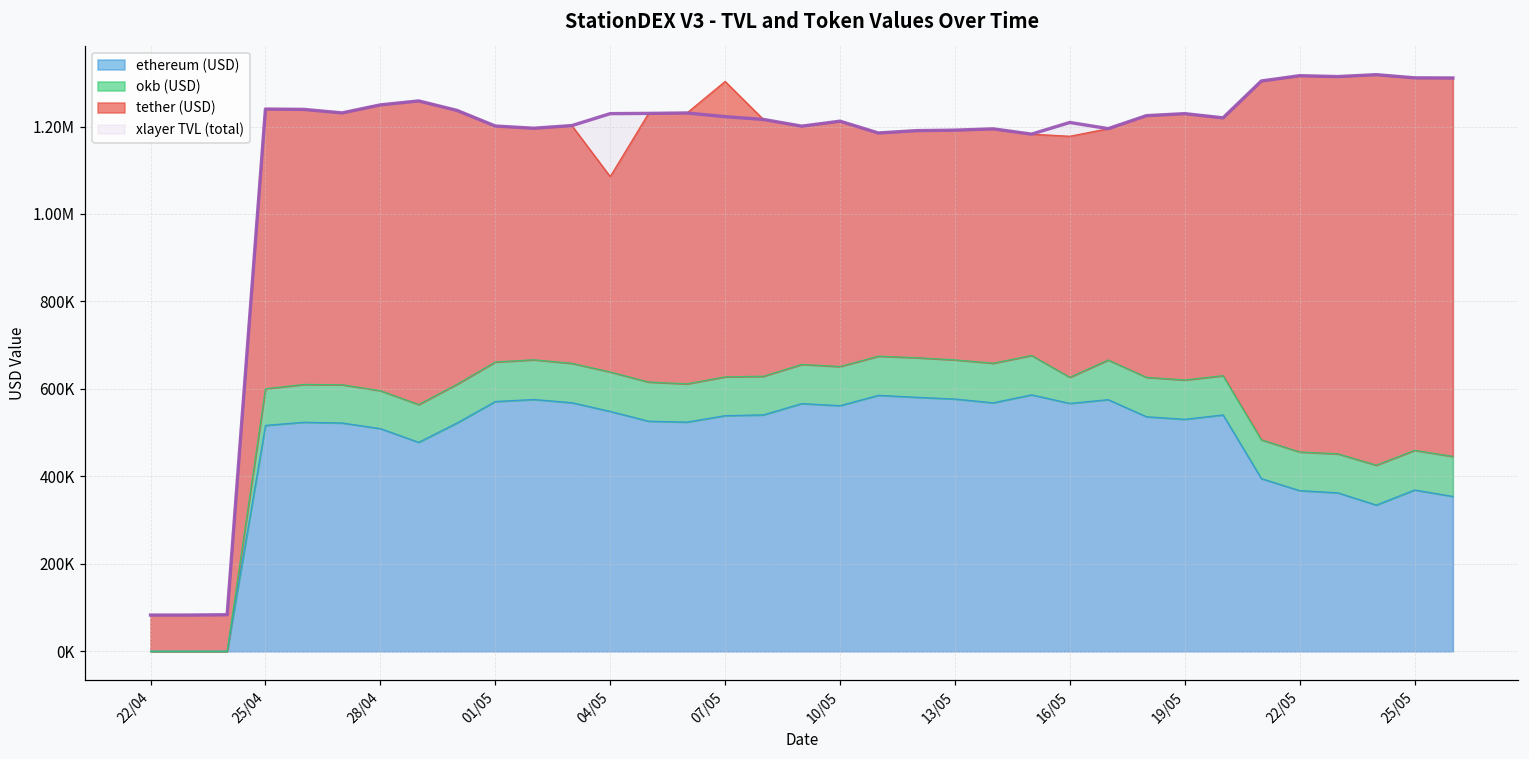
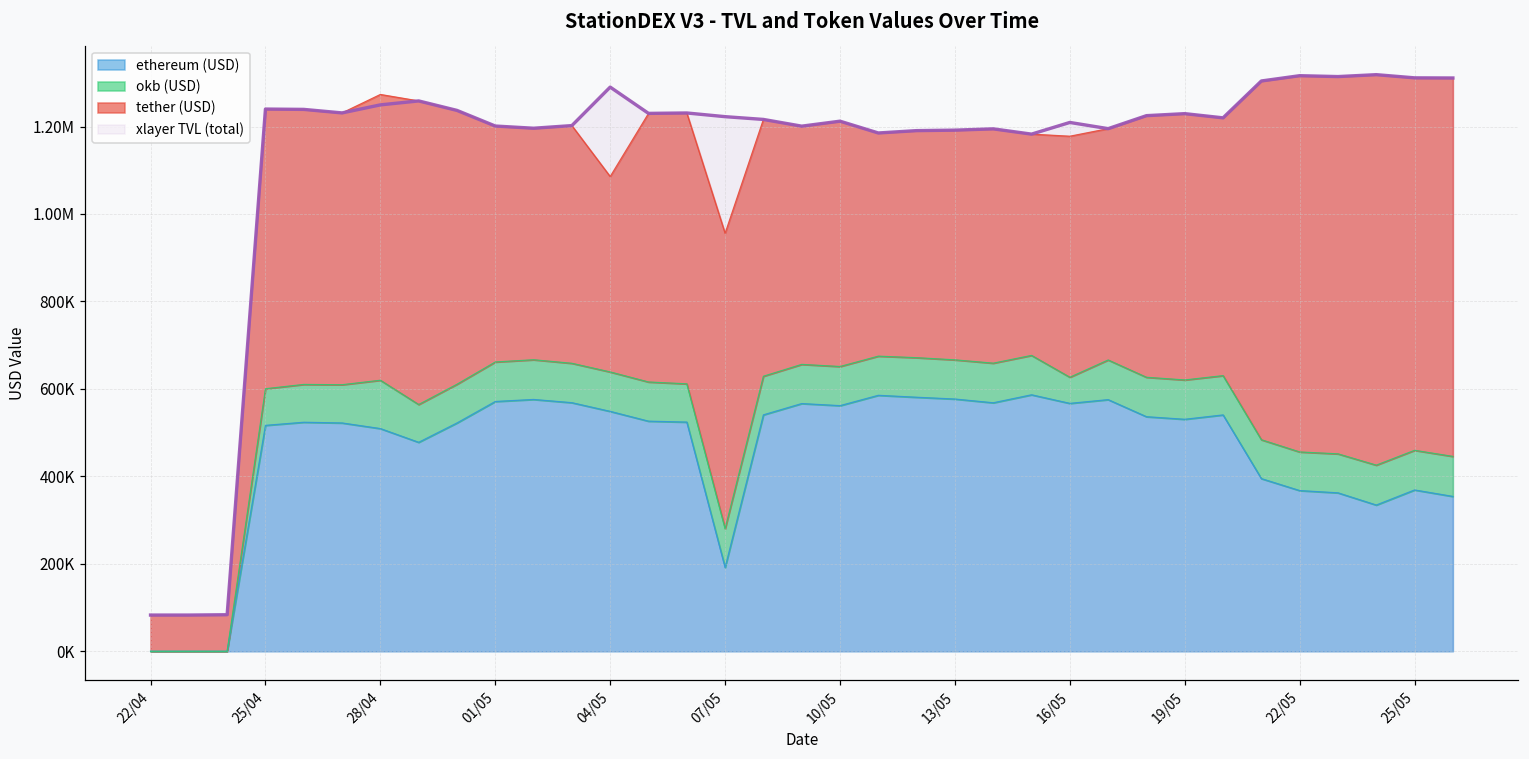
okb (USD), 28/04: 90000 -> 110000
xlayer TVL (total), 04/05: 1230000 -> 1290000
ethereum (USD), 07/05: 540000 -> 190000
